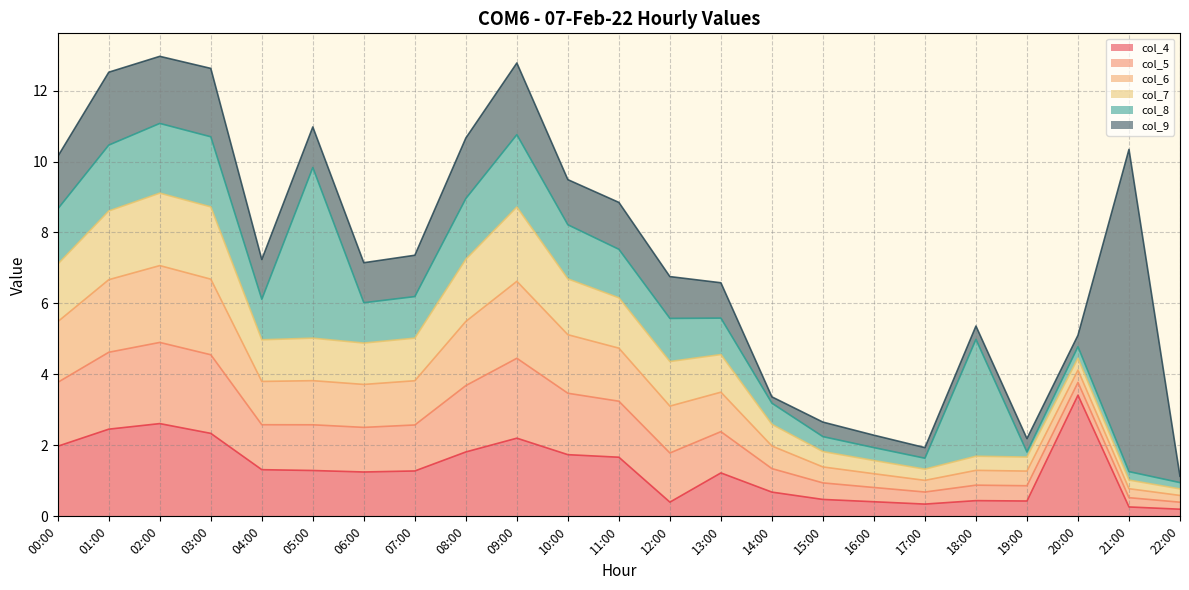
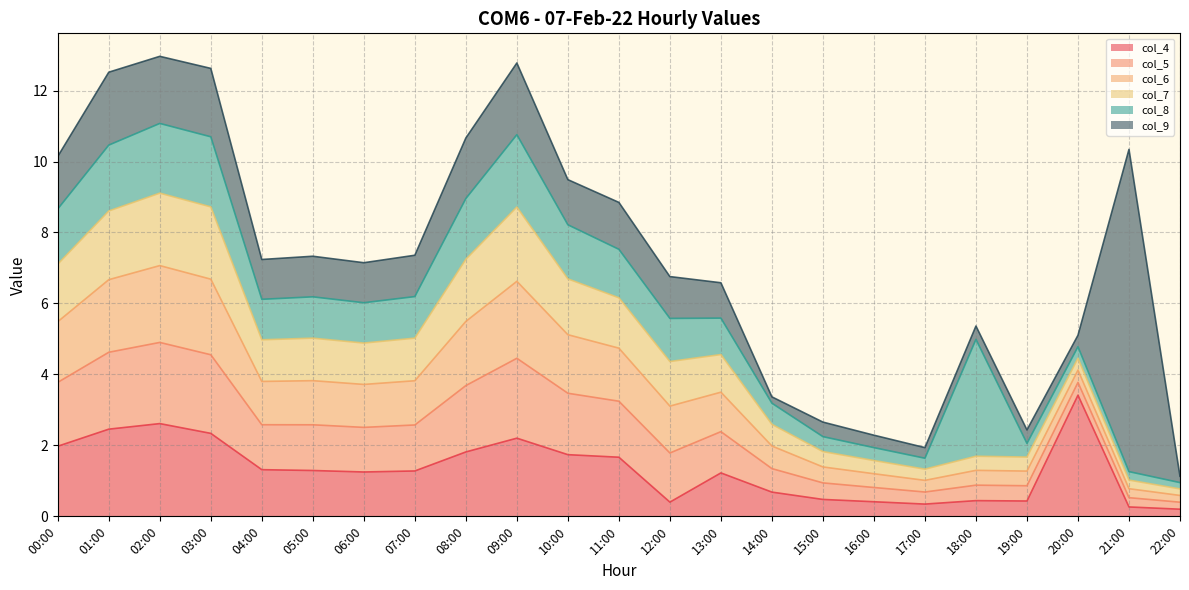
col_8, 05:00: 4.8 -> 1.2
col_8, 19:00: 0.1 -> 0.4
